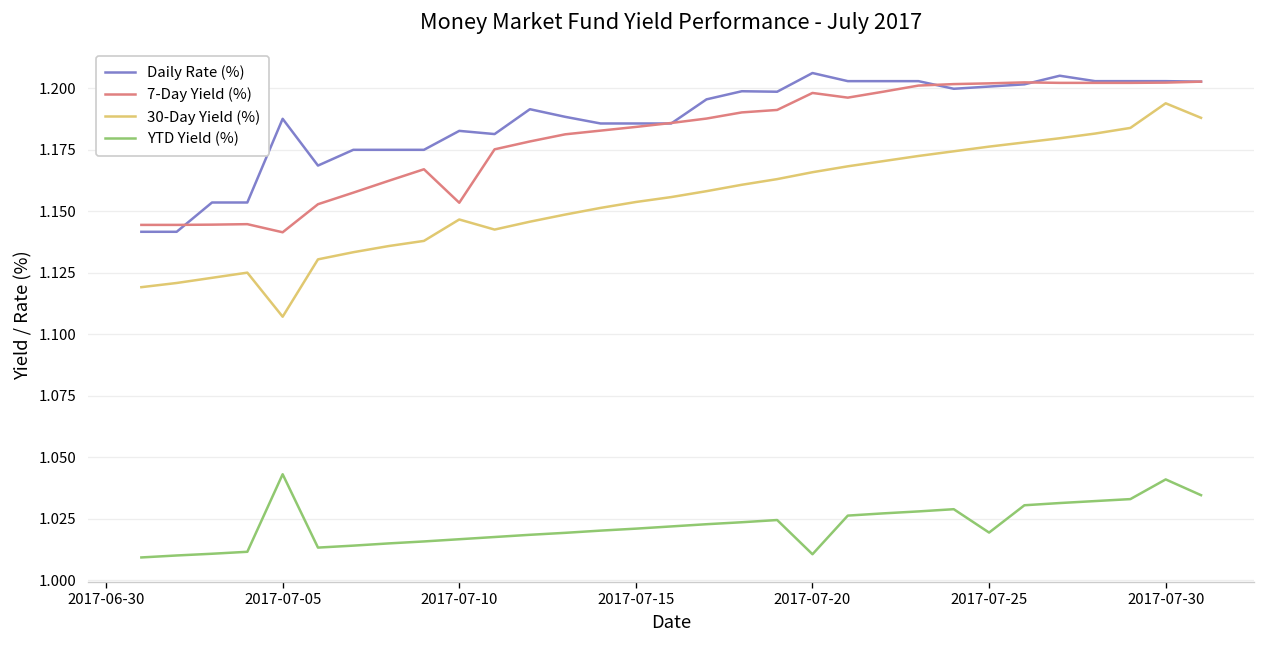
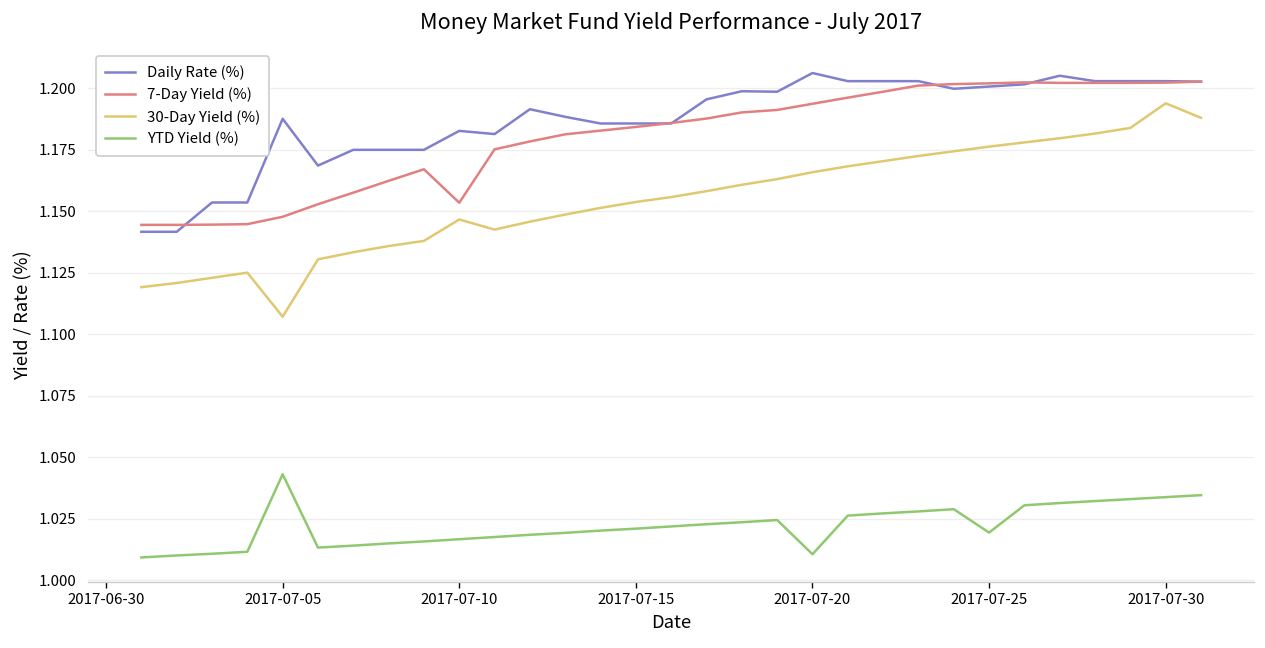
7-Day Yield (%), 2017-07-05: 1.141 -> 1.148
7-Day Yield (%), 2017-07-20: 1.198 -> 1.194
YTD Yield (%), 2017-07-30: 1.041 -> 1.034
